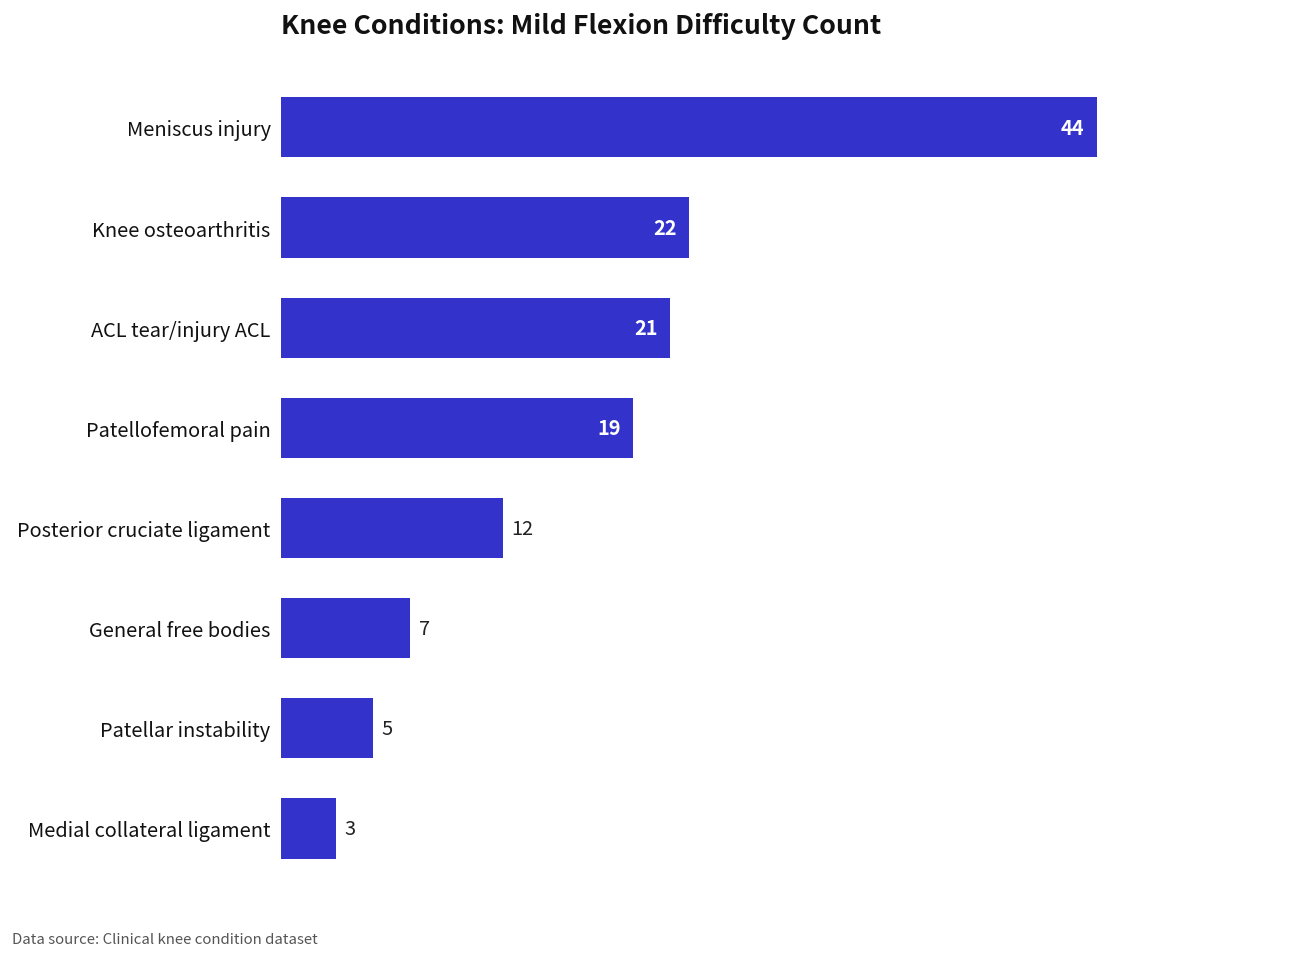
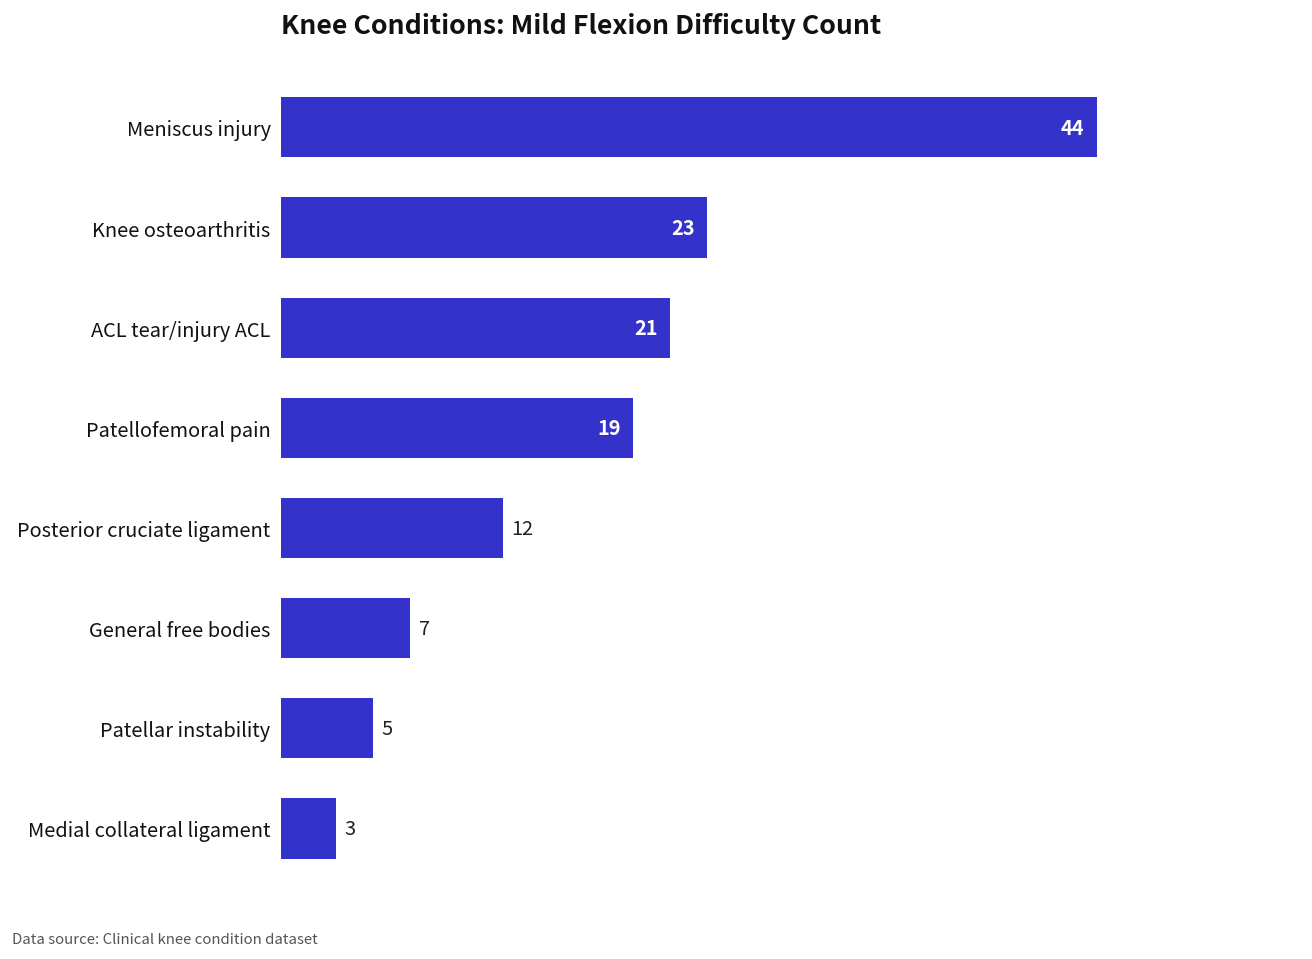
Knee osteoarthritis: 22 -> 23
